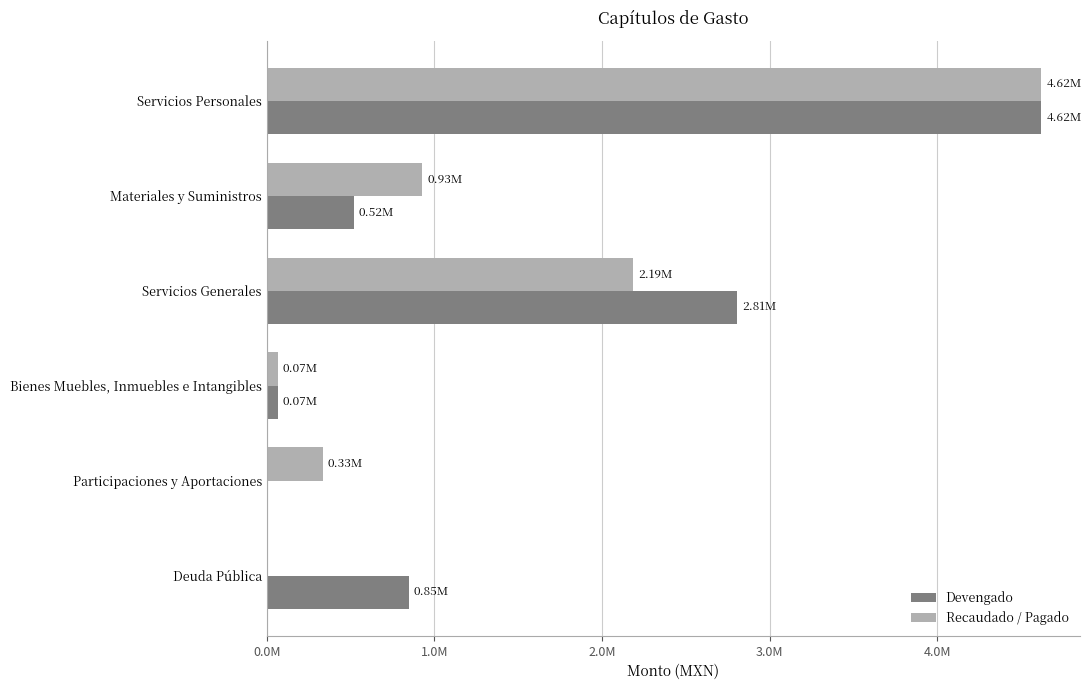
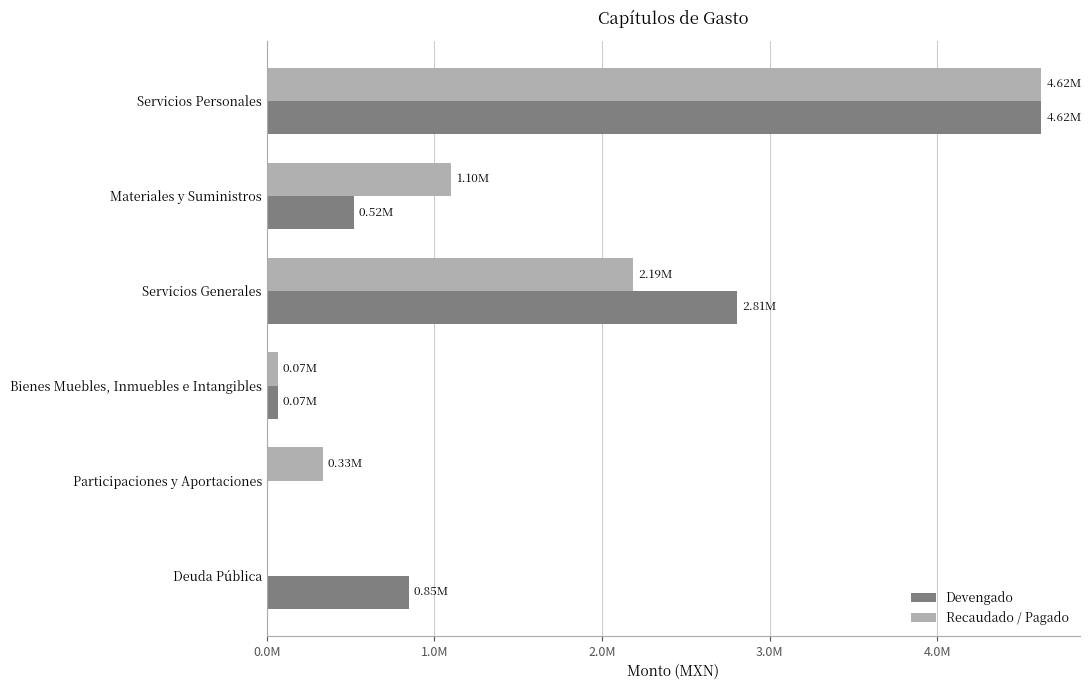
Recaudado / Pagado, Materiales y Suministros: 0.93M -> 1.10M
